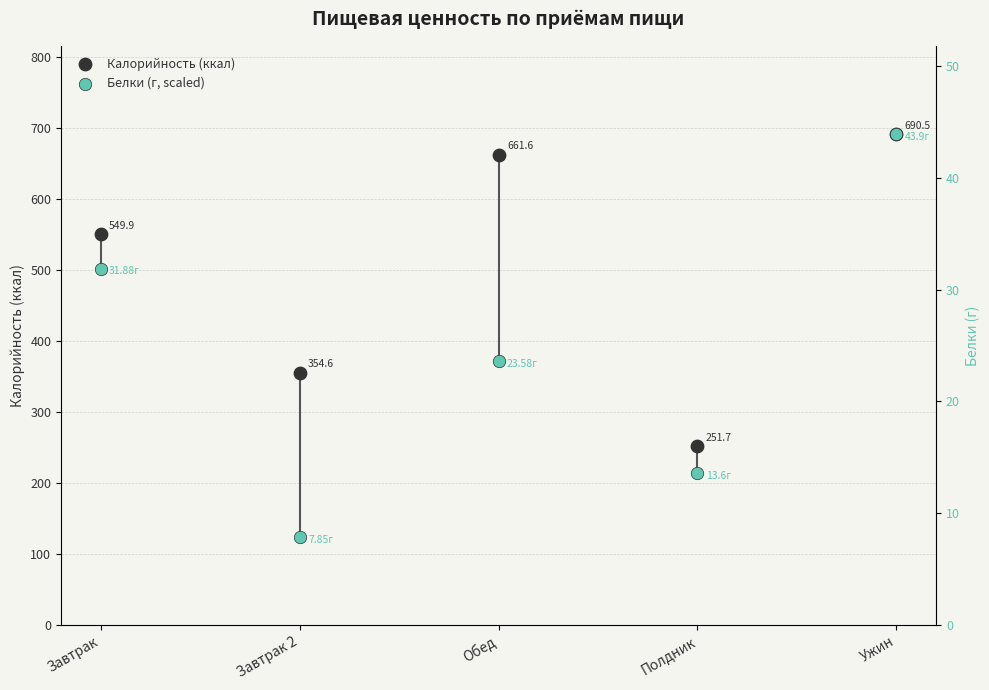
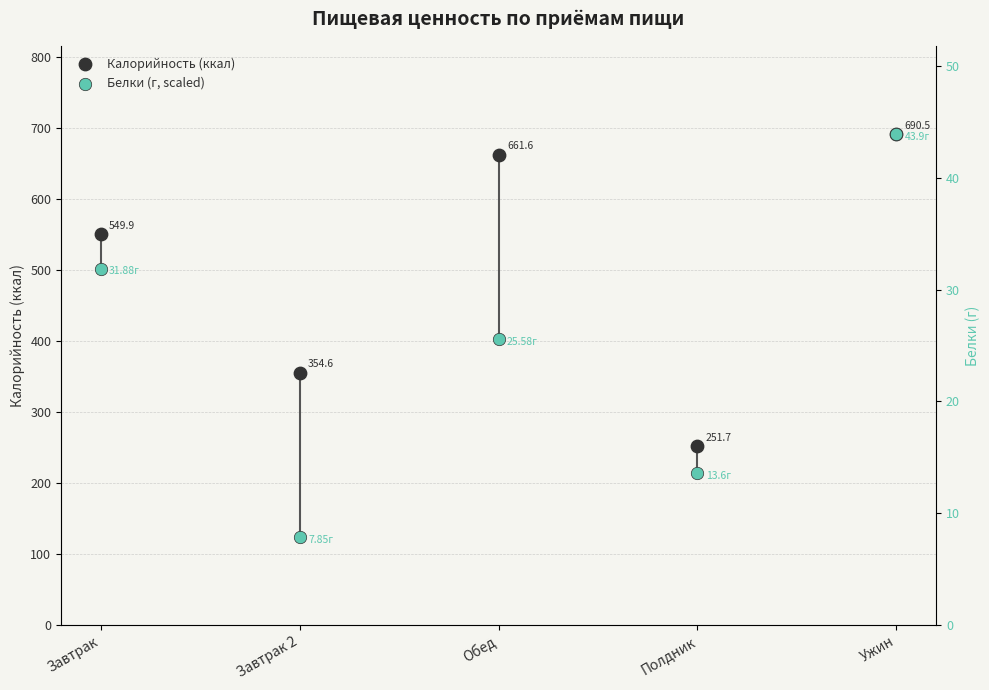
Белки (г, scaled), Обед: 23.58г -> 25.58г
